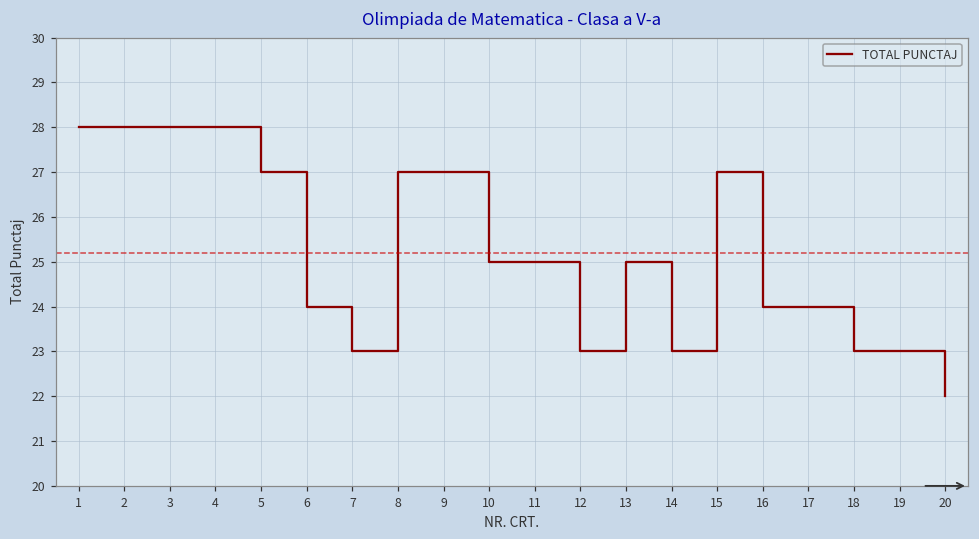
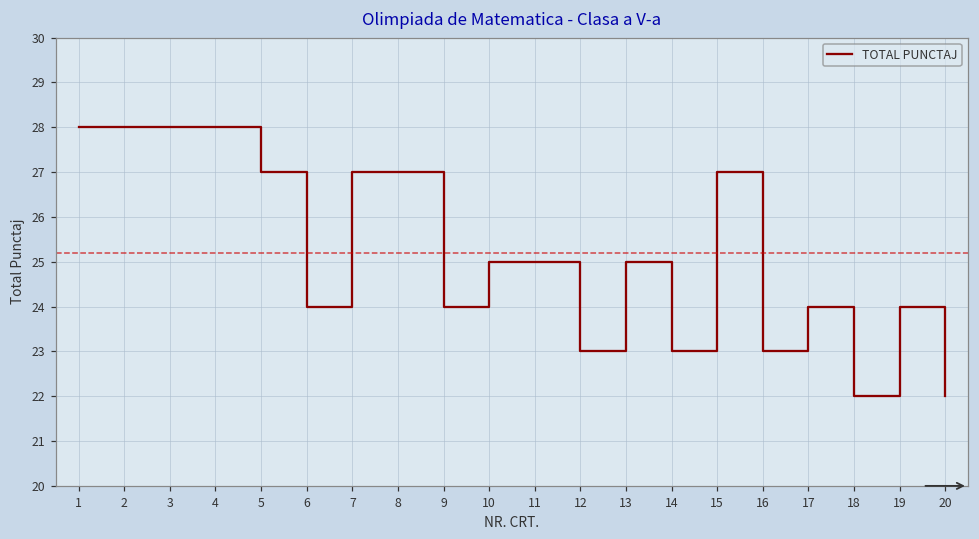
7: 23 -> 27
9: 27 -> 24
16: 24 -> 23
18: 23 -> 22
19: 23 -> 24
